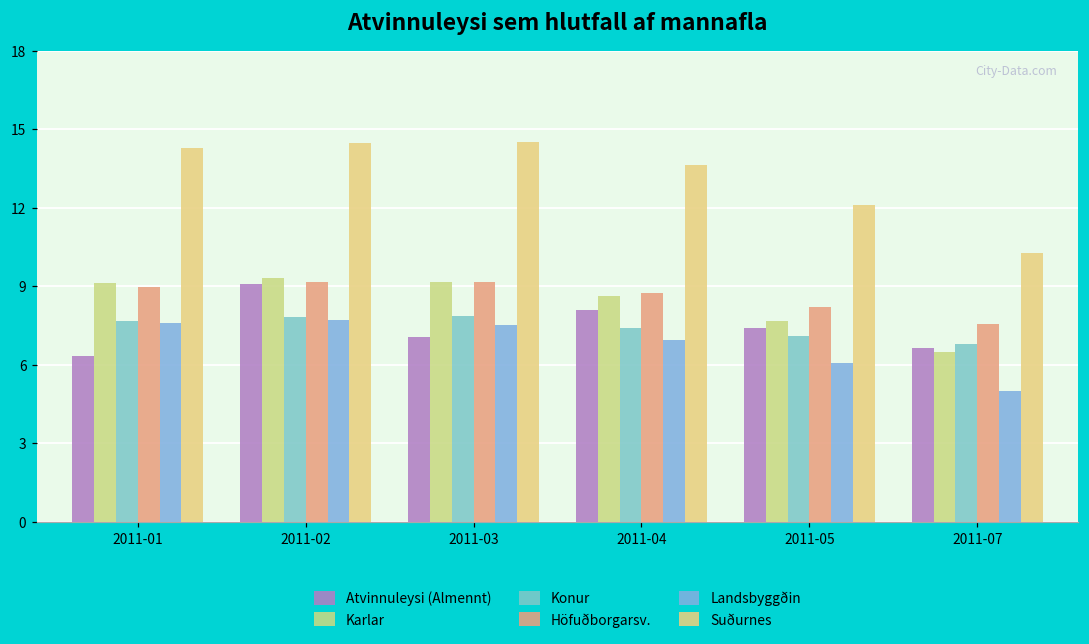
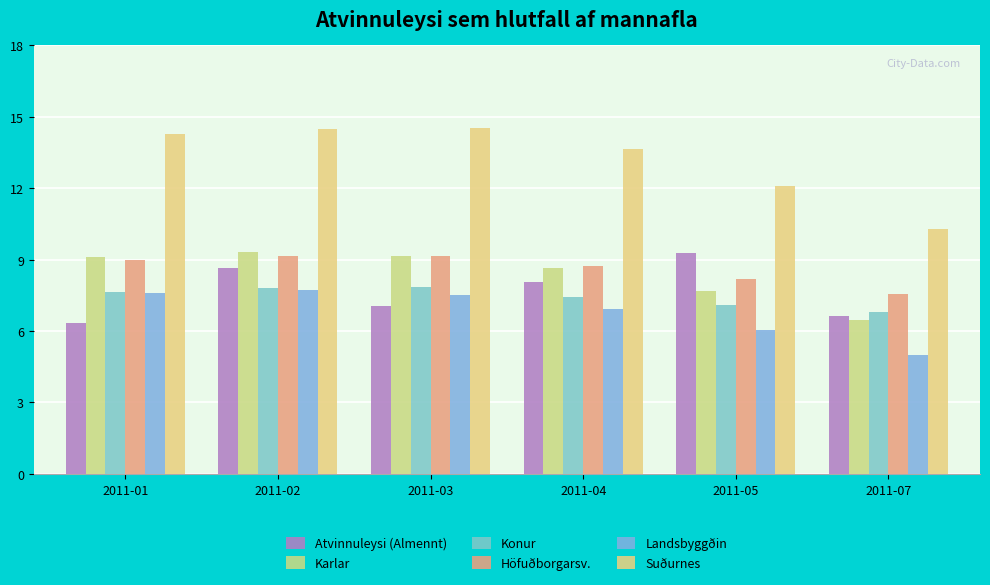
Atvinnuleysi (Almennt), 2011-02: 9.1 -> 8.6
Atvinnuleysi (Almennt), 2011-05: 7.4 -> 9.3
